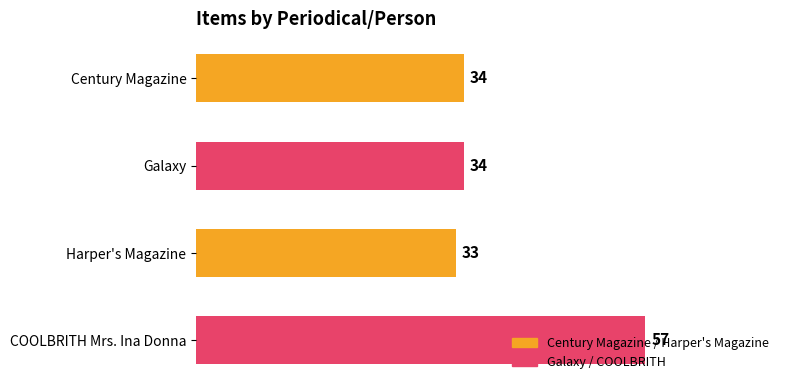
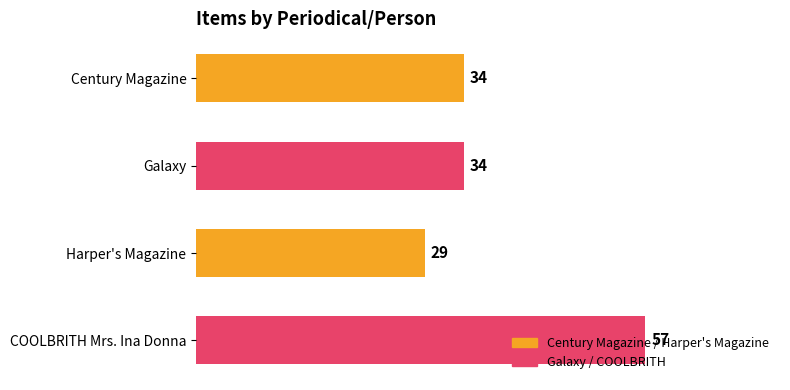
Harper's Magazine: 33 -> 29
